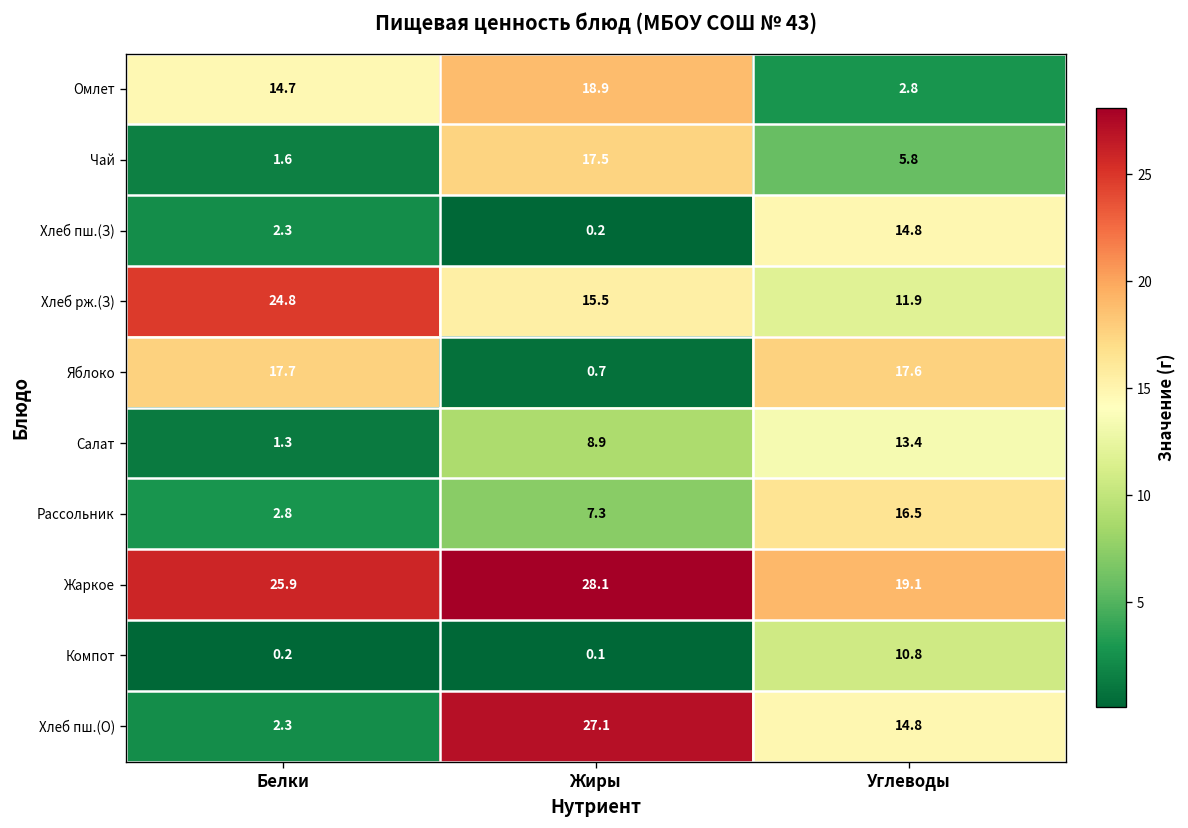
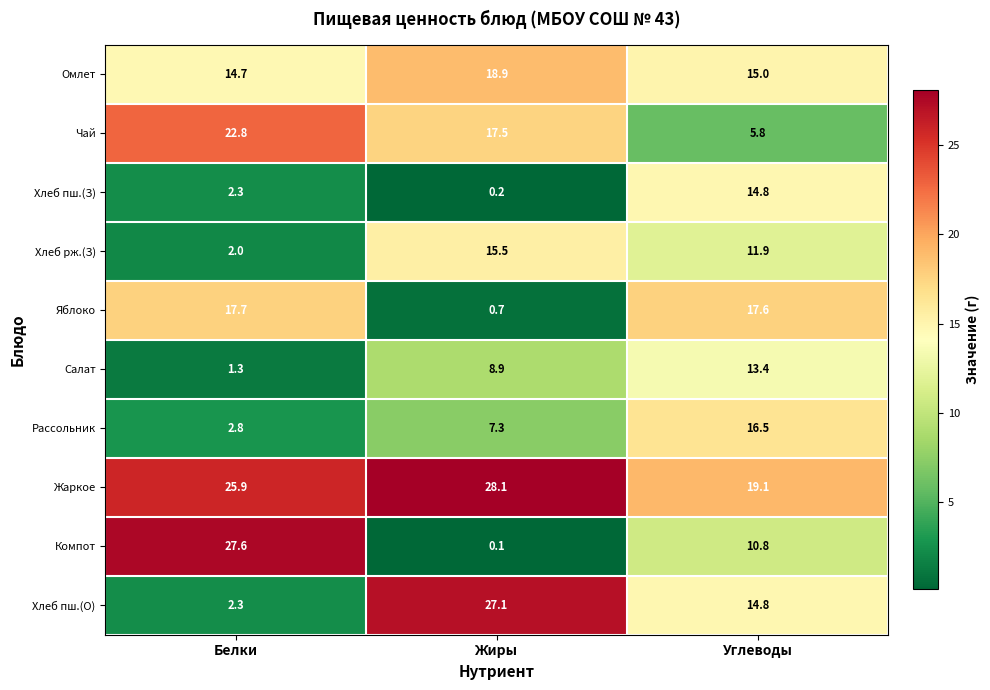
Омлет, Углеводы: 2.8 -> 15.0
Чай, Белки: 1.6 -> 22.8
Хлеб рж.(З), Белки: 24.8 -> 2.0
Компот, Белки: 0.2 -> 27.6
